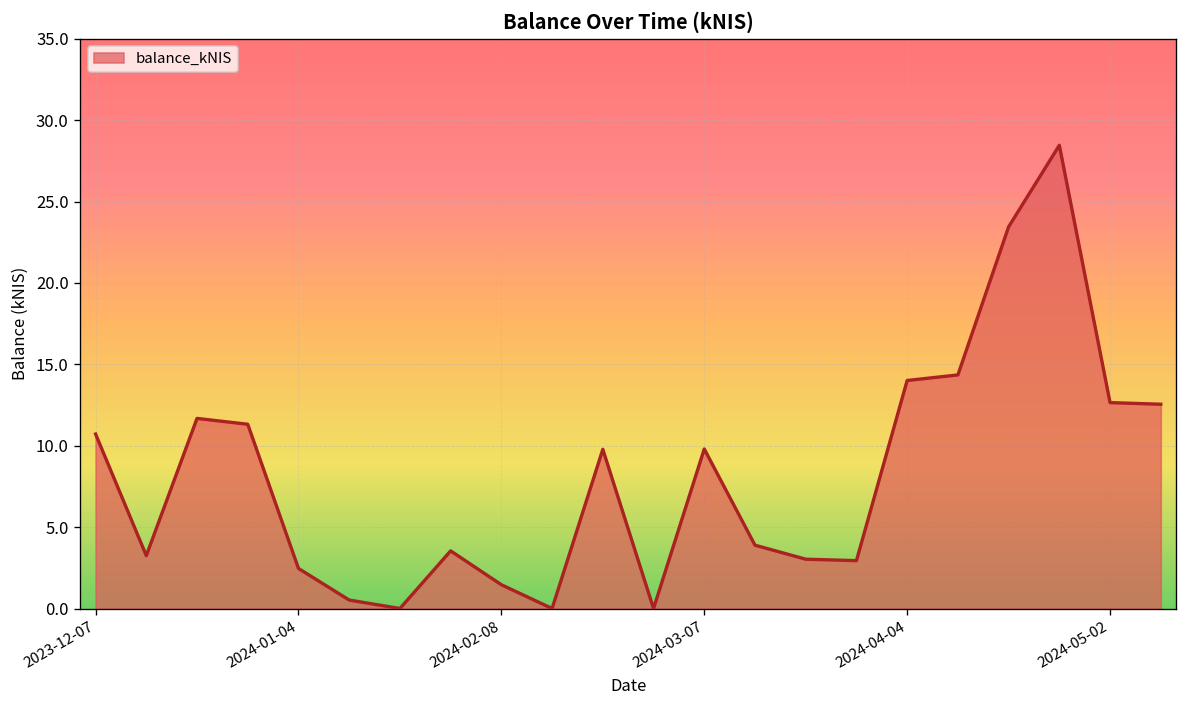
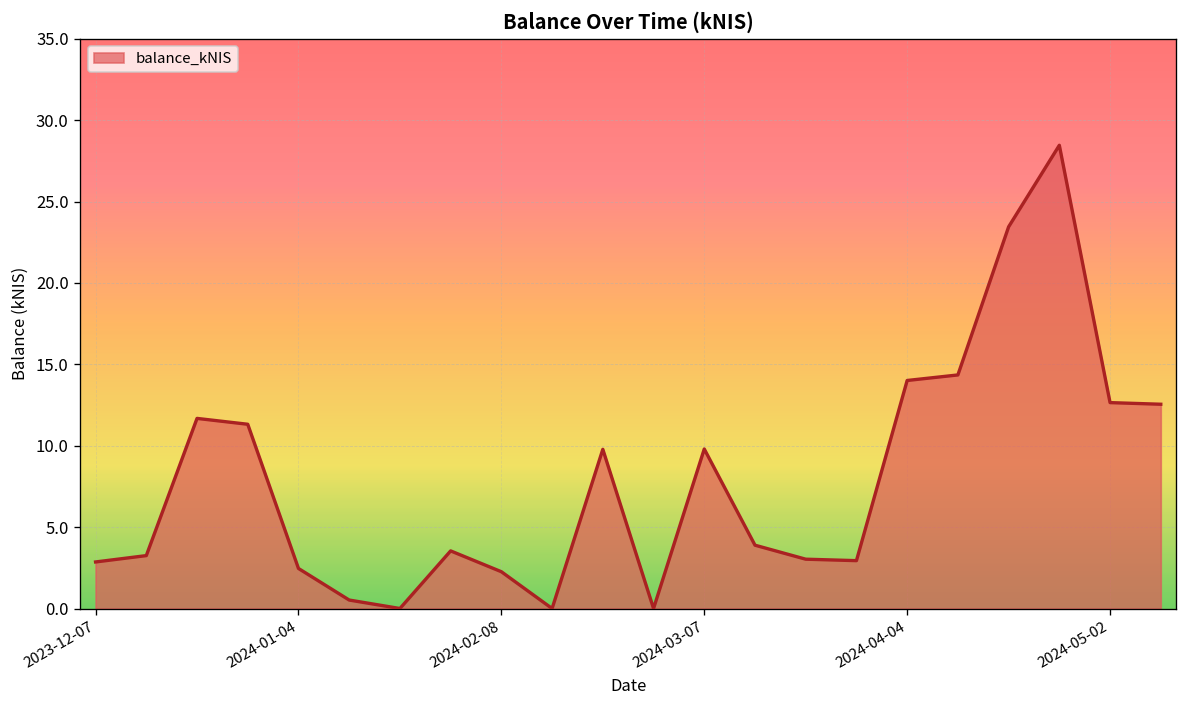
2023-12-07: 10.7 -> 2.9
2024-02-08: 1.5 -> 2.3
